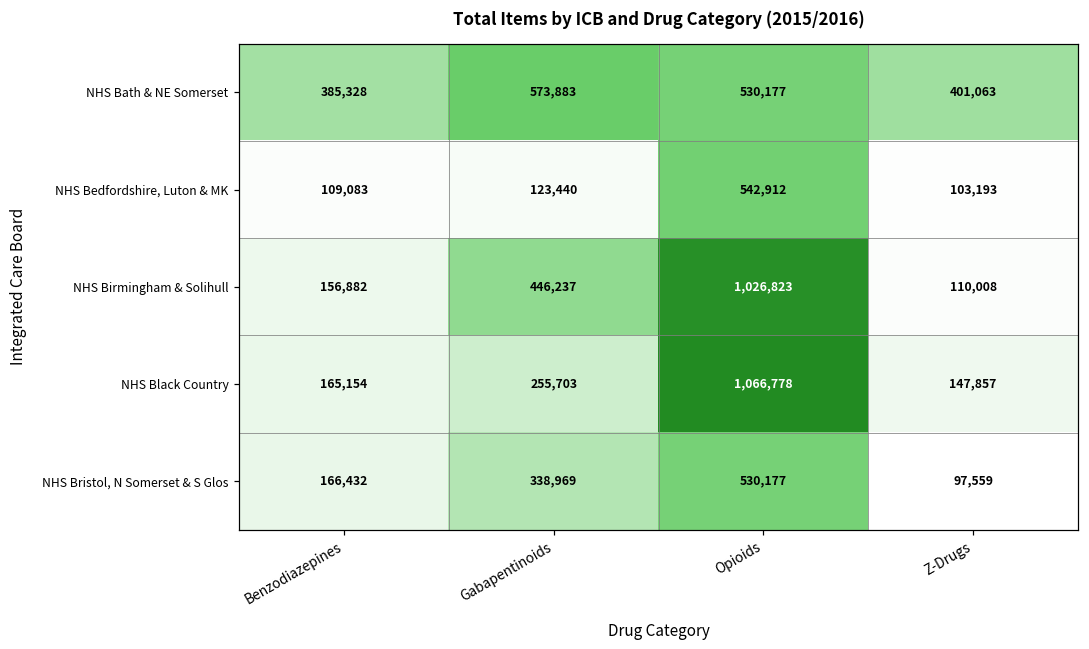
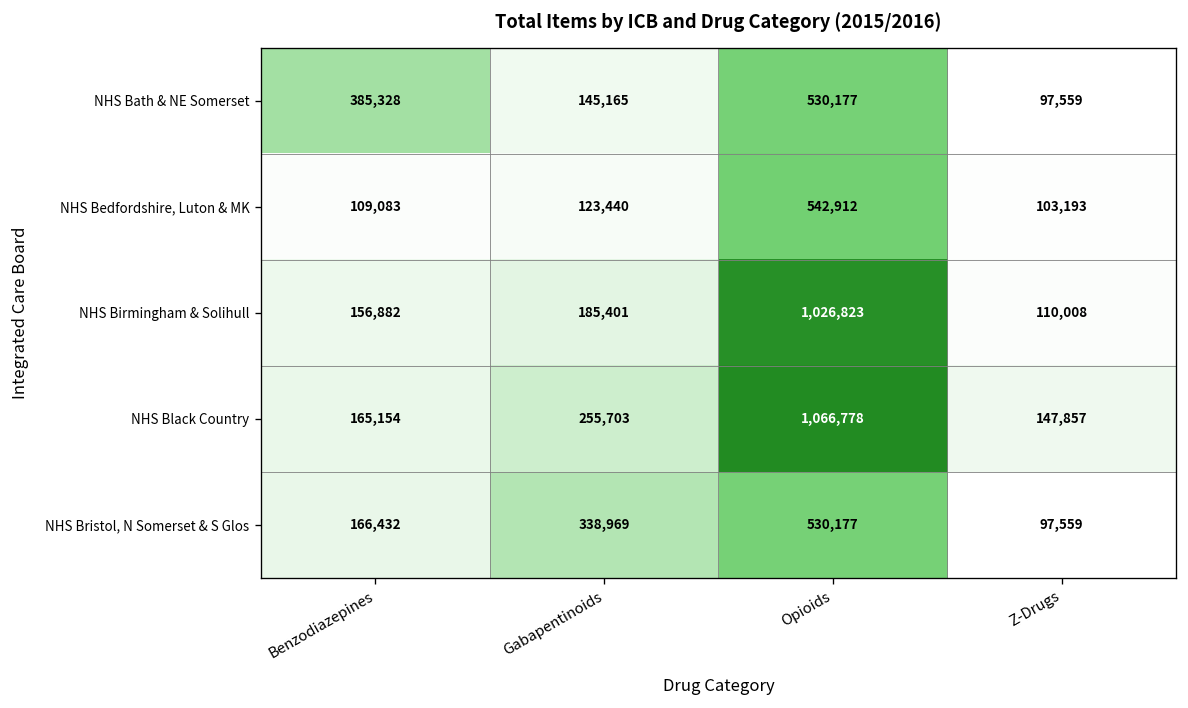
NHS Bath & NE Somerset, Gabapentinoids: 573,883 -> 145,165
NHS Bath & NE Somerset, Z-Drugs: 401,063 -> 97,559
NHS Birmingham & Solihull, Gabapentinoids: 446,237 -> 185,401
